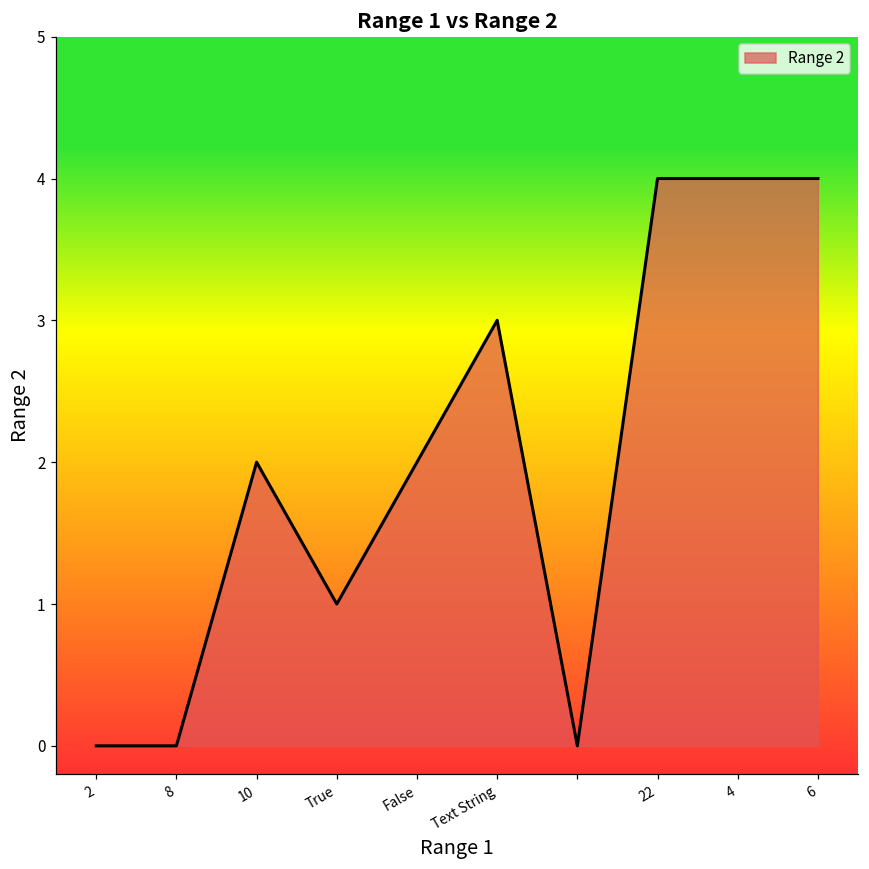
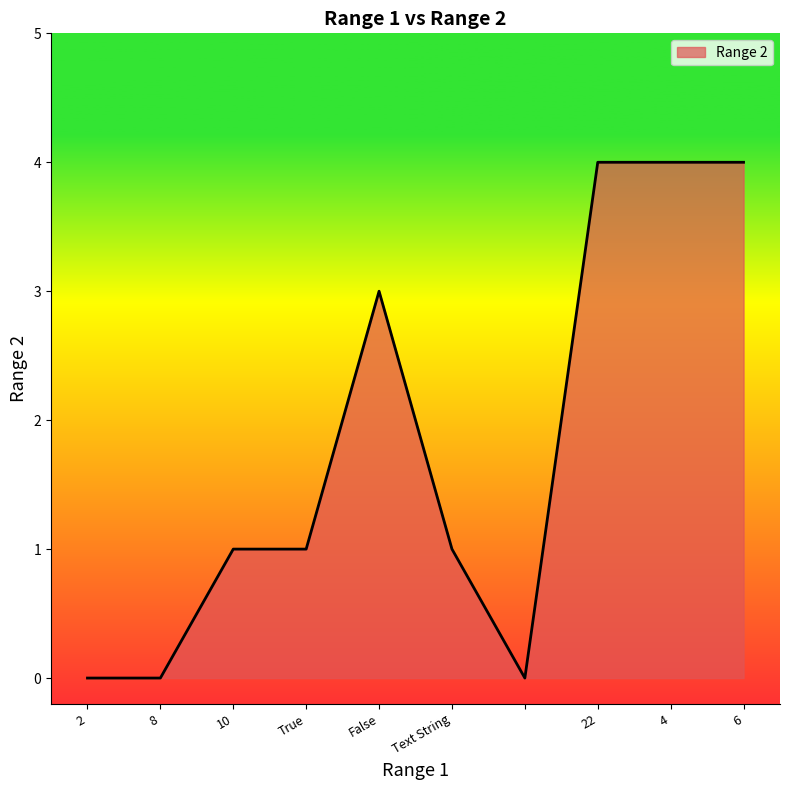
10: 2 -> 1
False: 2 -> 3
Text String: 3 -> 1
